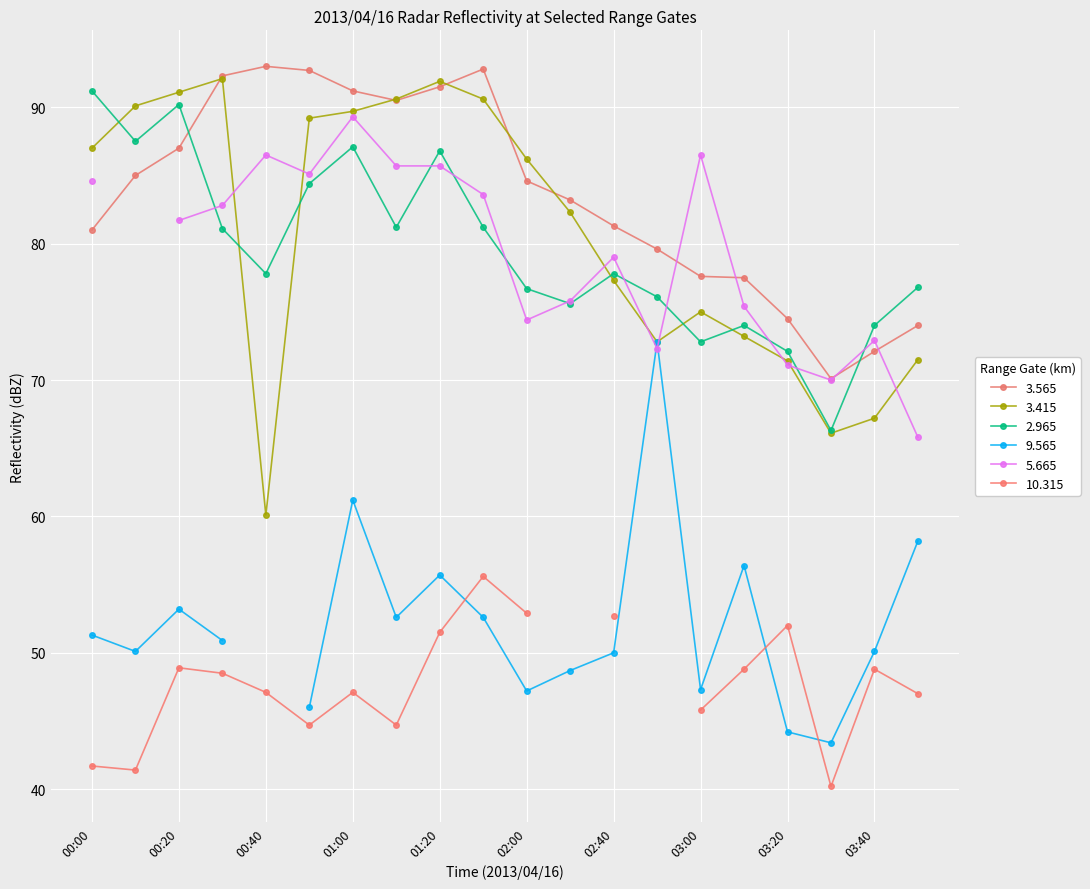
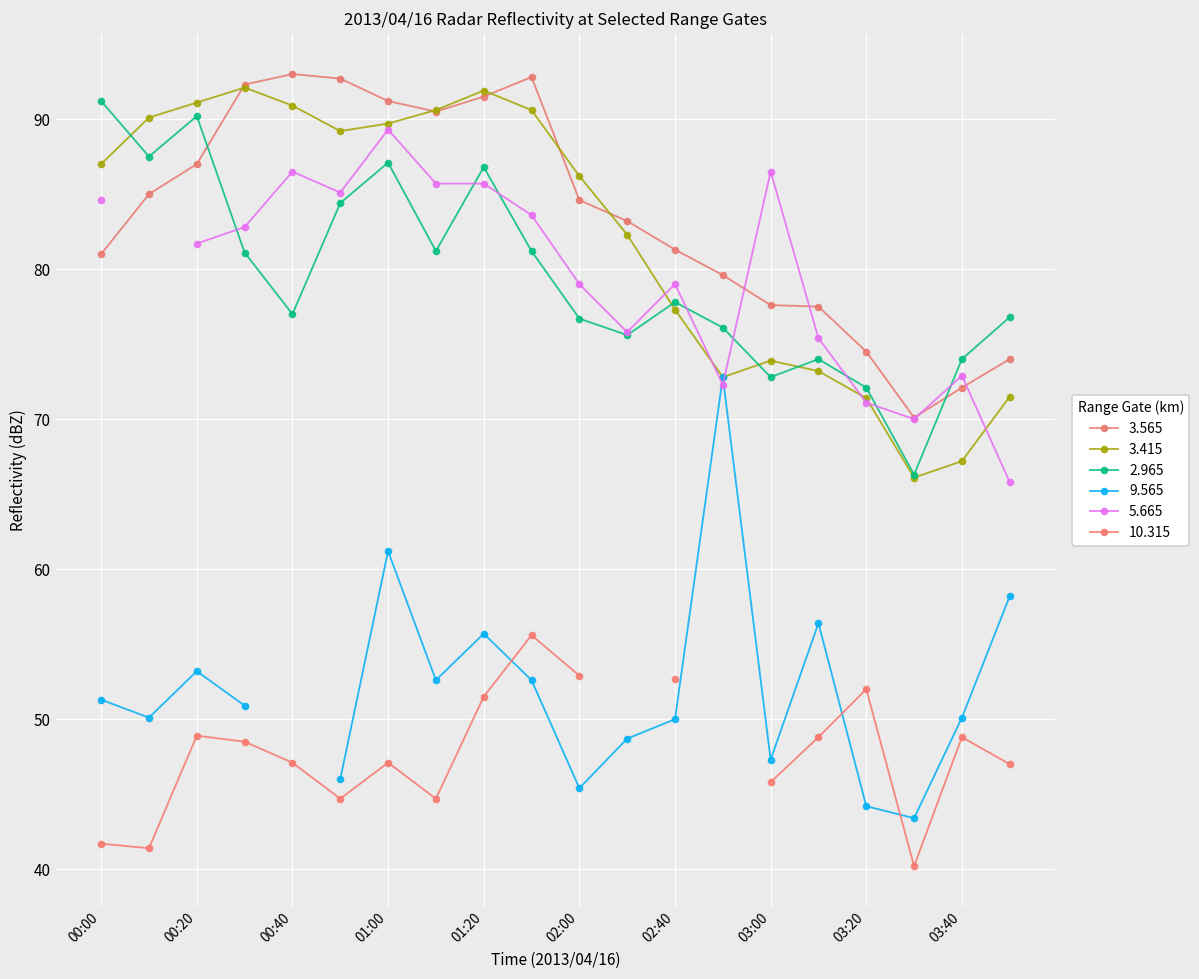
3.415, 00:40: 60.1 -> 90.9
2.965, 00:40: 77.8 -> 77.0
9.565, 02:00: 47.2 -> 45.4
5.665, 02:00: 74.4 -> 79.0
3.415, 03:00: 75.0 -> 73.9
